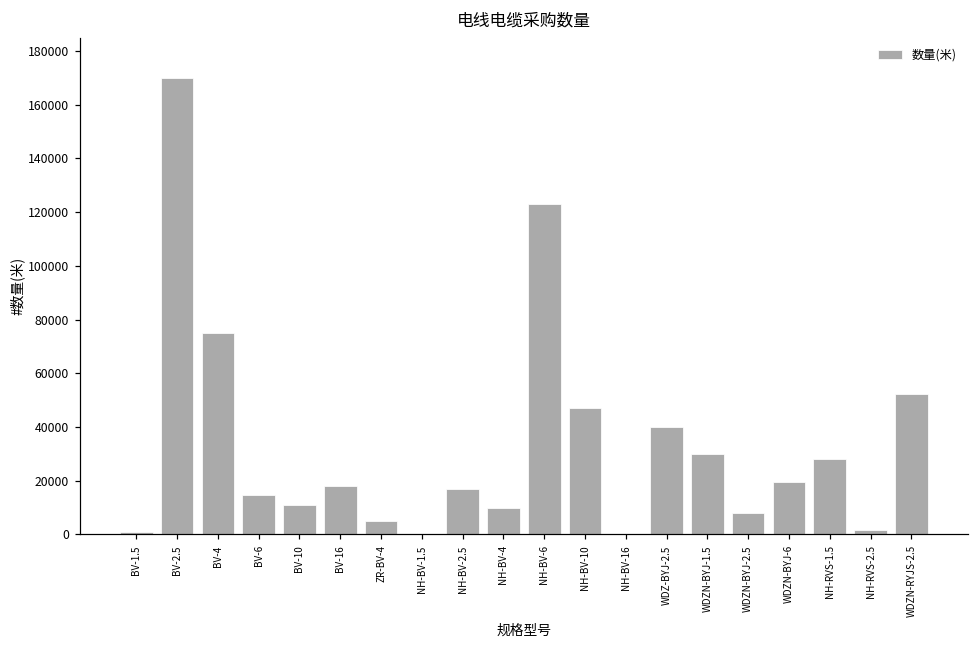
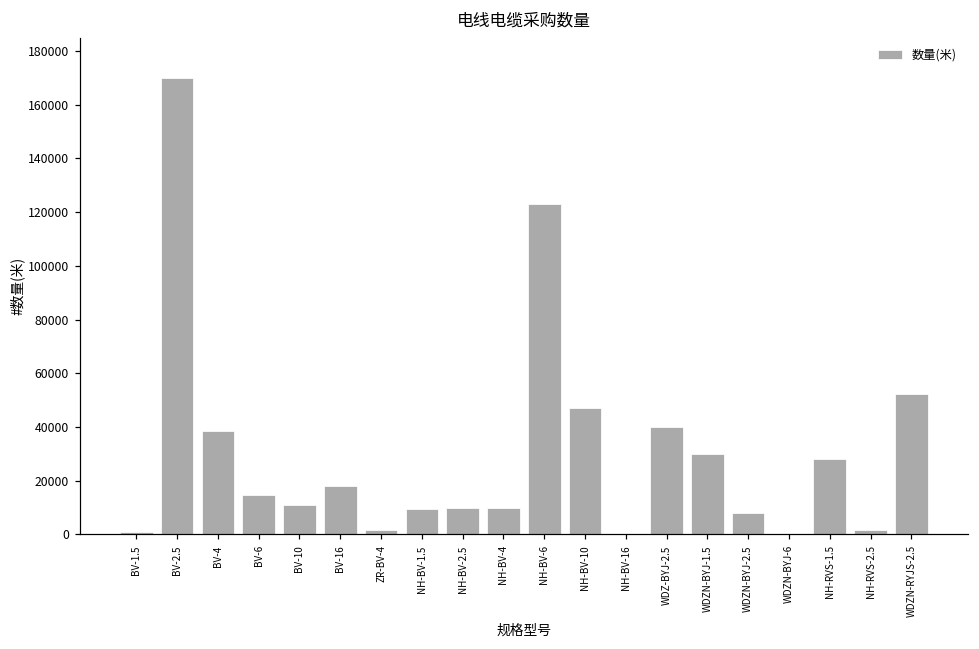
BV-4: 75000 -> 38000
ZR-BV-4: 5000 -> 2000
NH-BV-1.5: 0 -> 10000
NH-BV-2.5: 17000 -> 10000
WDZN-BYJ-6: 19000 -> 0
